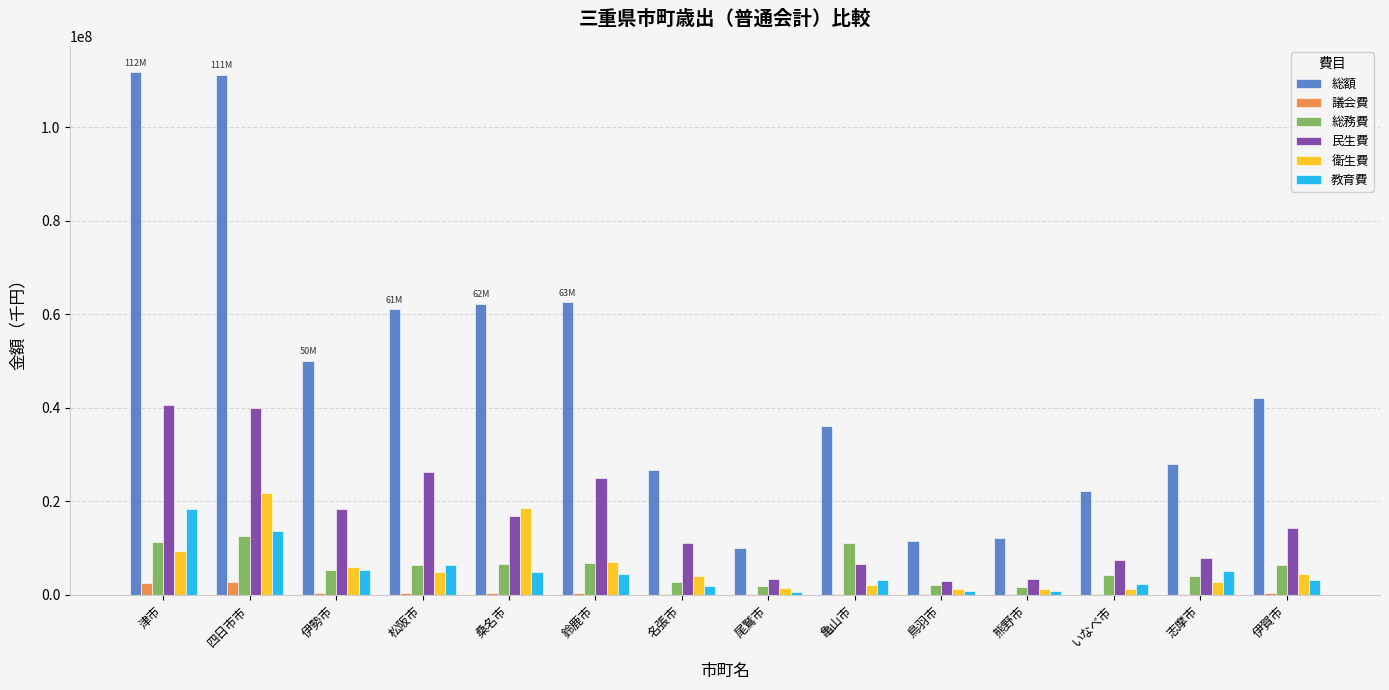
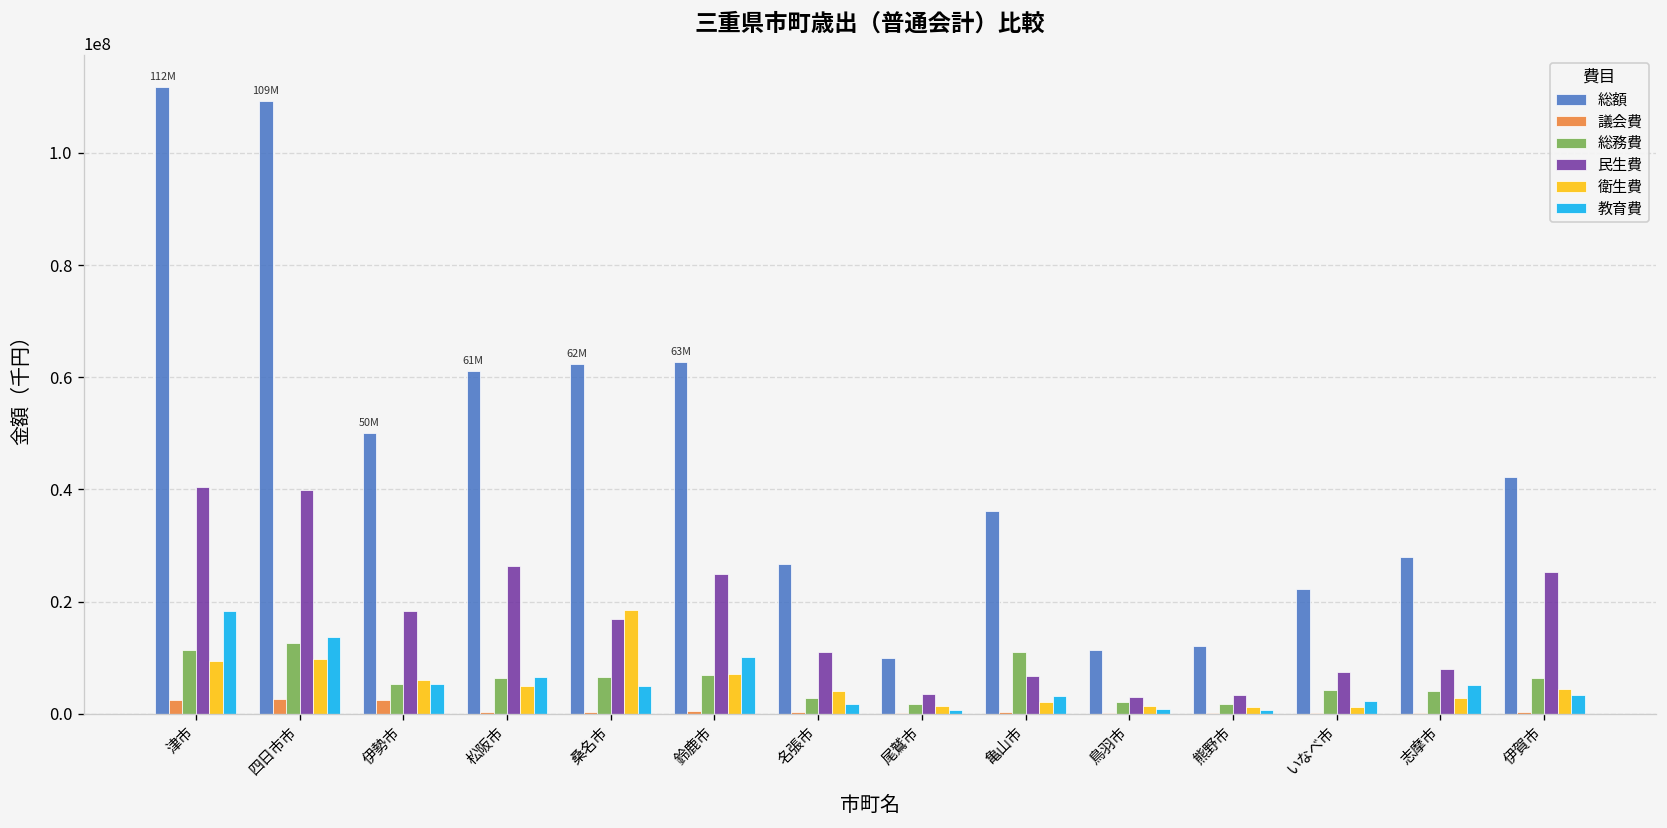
総額, 四日市市: 111M -> 109M
衛生費, 四日市市: 22000000 -> 10000000
議会費, 伊勢市: 0 -> 3000000
教育費, 鈴鹿市: 5000000 -> 10000000
民生費, 伊賀市: 14000000 -> 25000000
